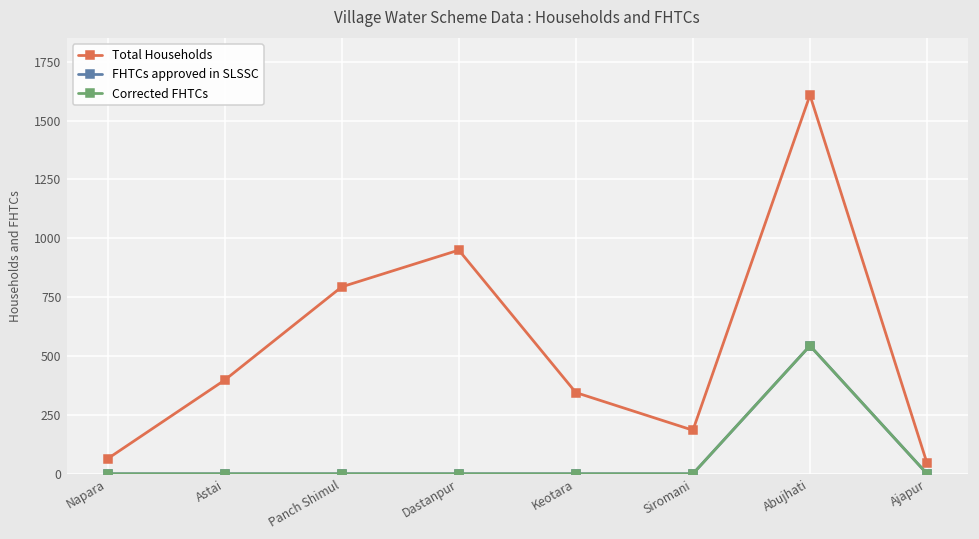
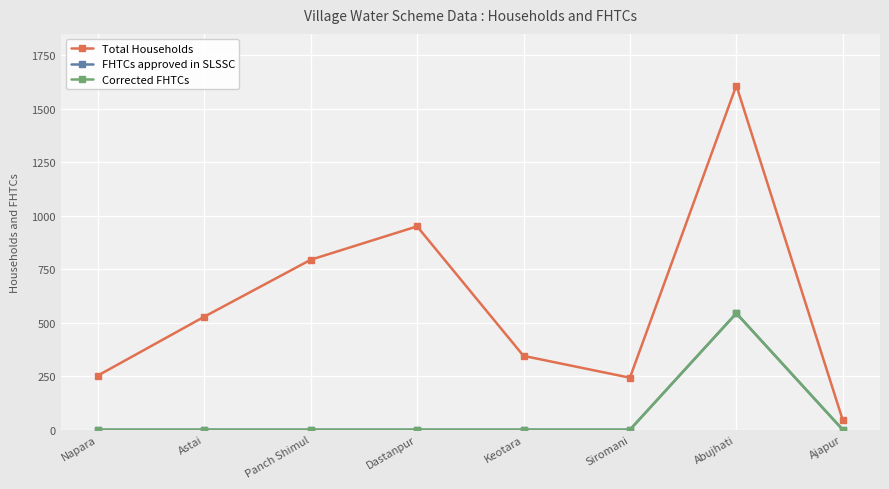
Total Households, Napara: 60 -> 250
Total Households, Astai: 400 -> 530
Total Households, Siromani: 190 -> 240
